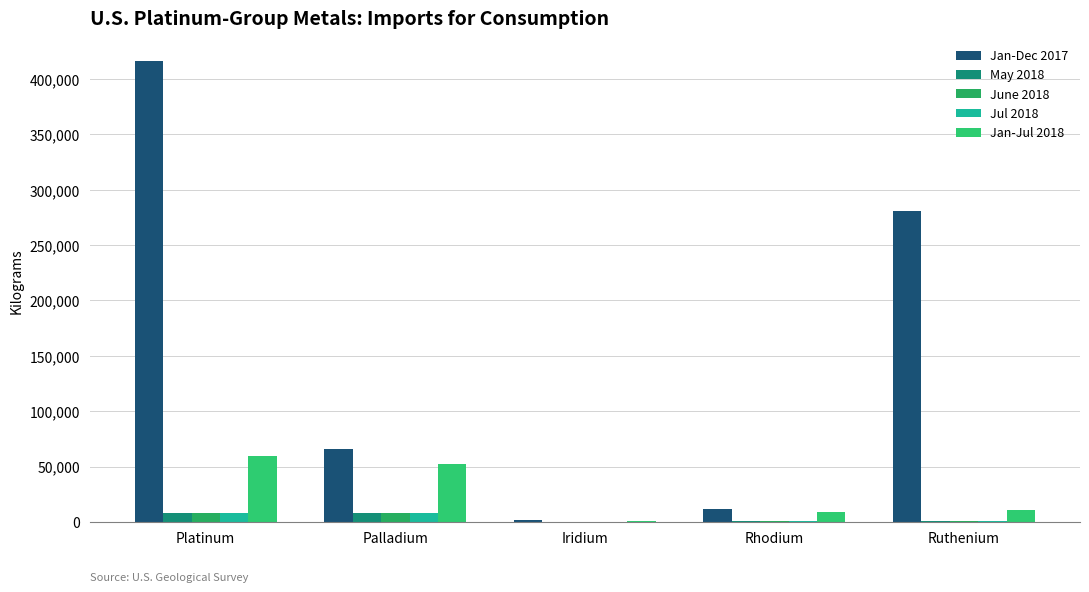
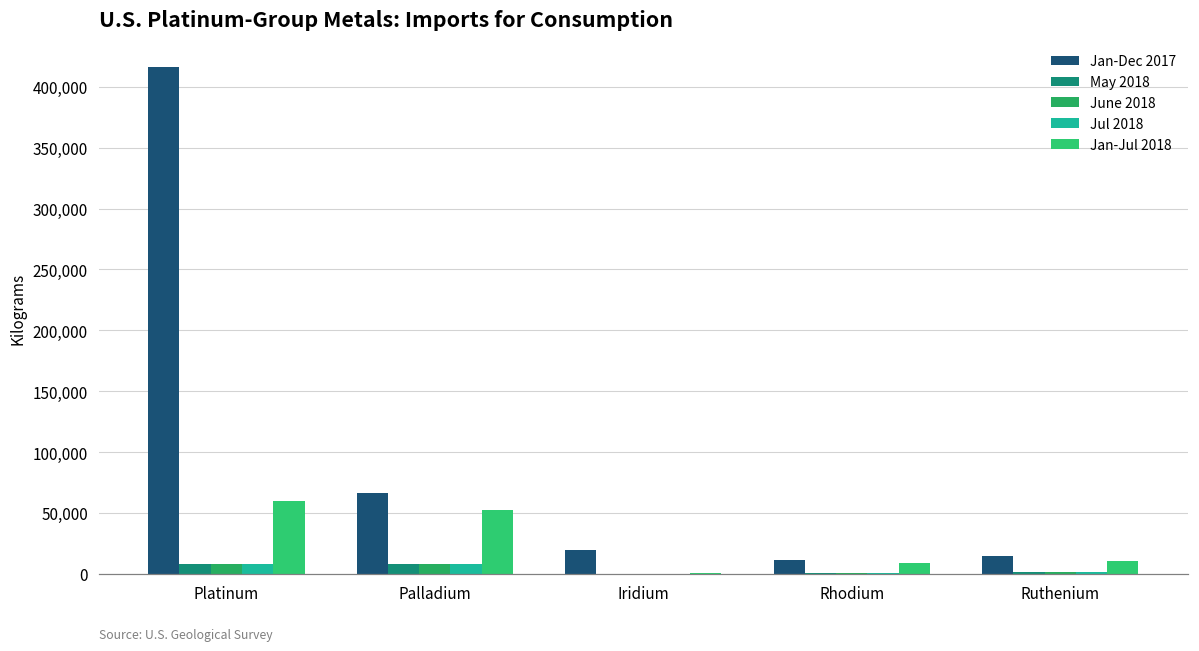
Jan-Dec 2017, Iridium: 1,000 -> 19,000
Jan-Dec 2017, Ruthenium: 281,000 -> 15,000
